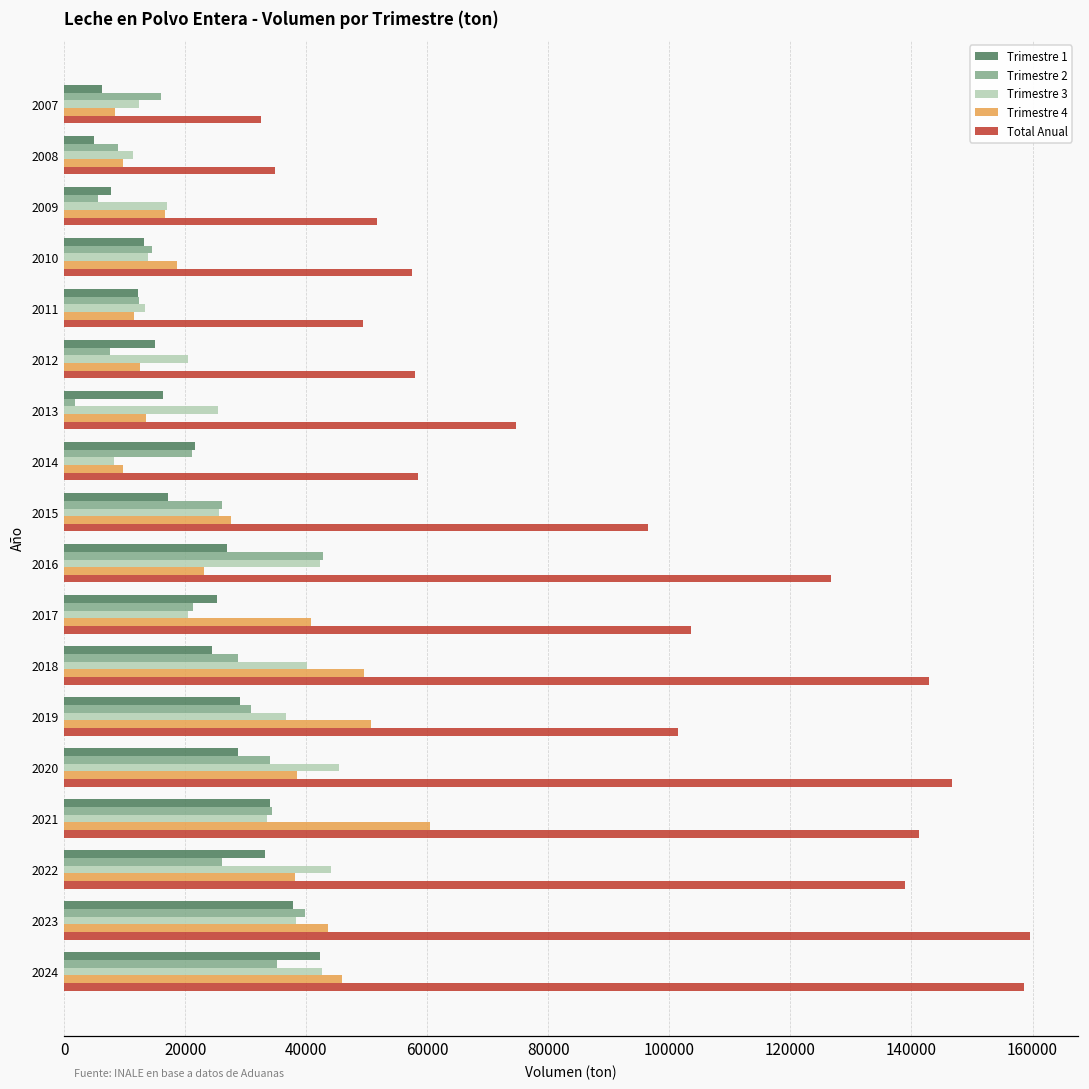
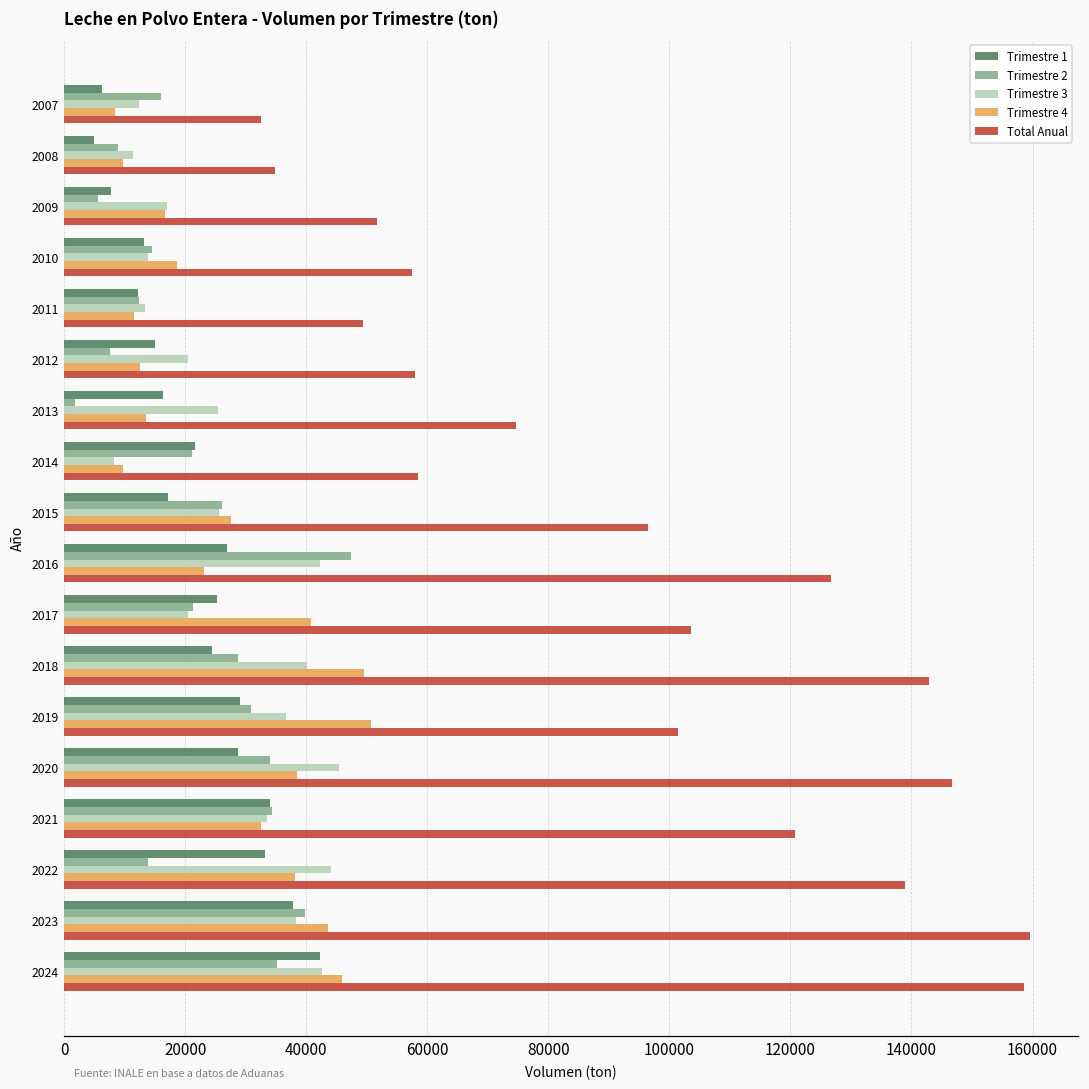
Trimestre 2, 2016: 43000 -> 47000
Trimestre 4, 2021: 60000 -> 33000
Total Anual, 2021: 141000 -> 121000
Trimestre 2, 2022: 26000 -> 14000
